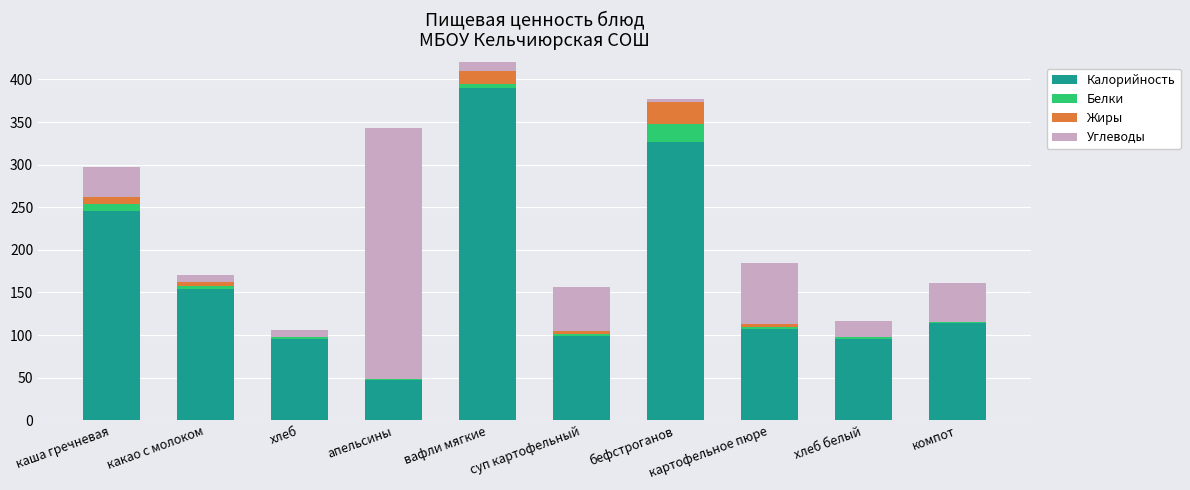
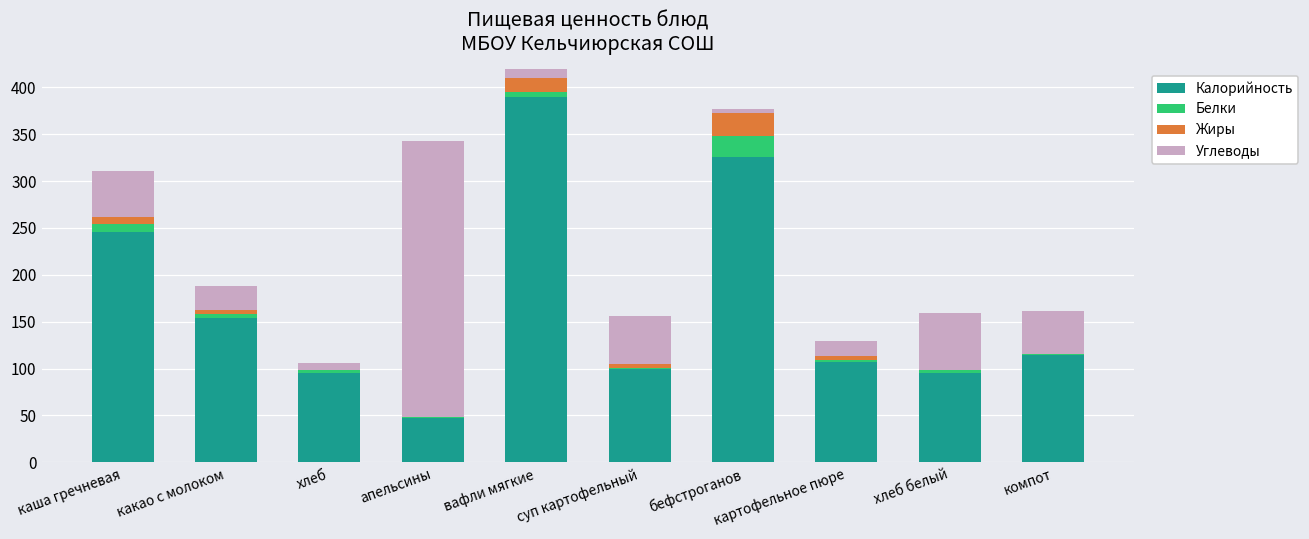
Углеводы, каша гречневая: 40 -> 50
Углеводы, какао с молоком: 10 -> 30
Углеводы, картофельное пюре: 70 -> 20
Углеводы, хлеб белый: 20 -> 60
